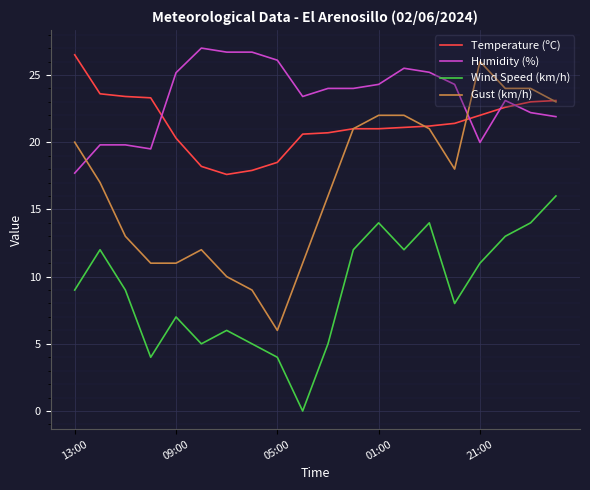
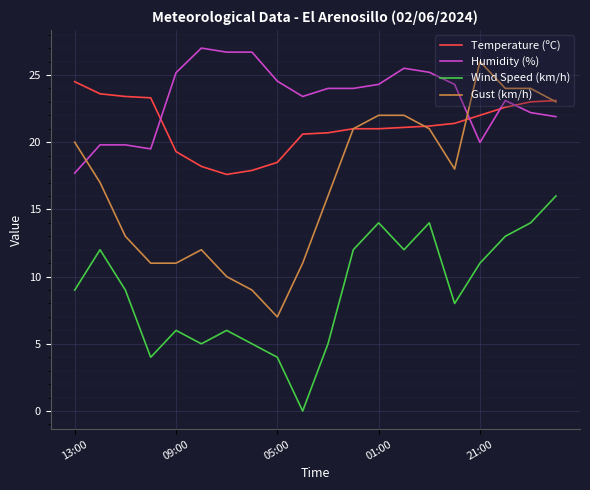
Temperature (ºC), 13:00: 26.5 -> 24.5
Temperature (ºC), 09:00: 20.3 -> 19.3
Wind Speed (km/h), 09:00: 7 -> 6
Humidity (%), 05:00: 26.1 -> 24.5
Gust (km/h), 05:00: 6 -> 7
